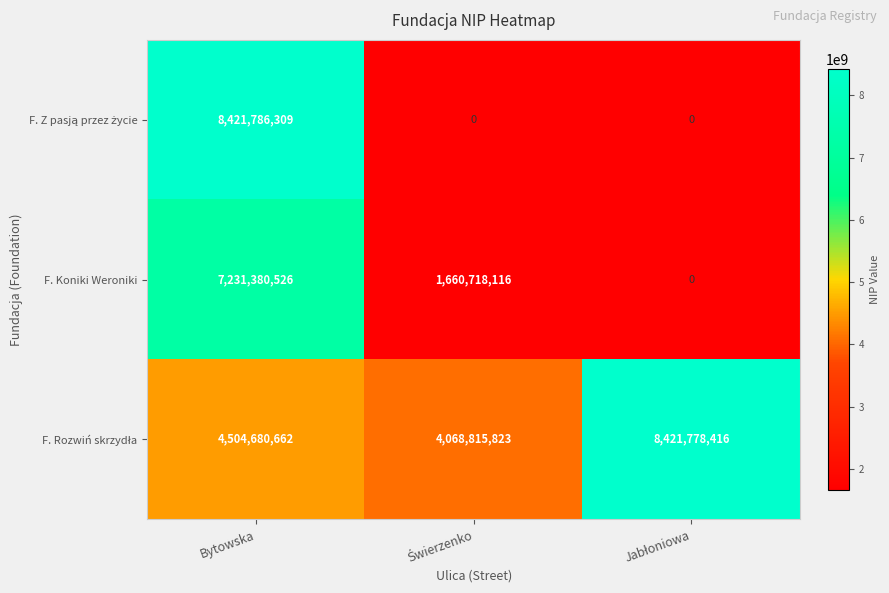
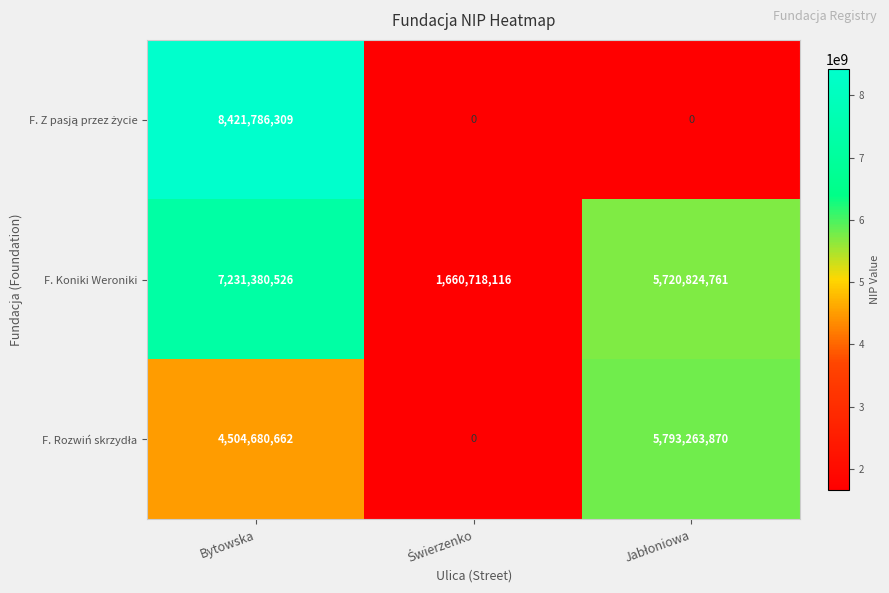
F. Koniki Weroniki, Jabłoniowa: 0 -> 5,720,824,761
F. Rozwiń skrzydła, Świerzenko: 4,068,815,823 -> 0
F. Rozwiń skrzydła, Jabłoniowa: 8,421,778,416 -> 5,793,263,870
